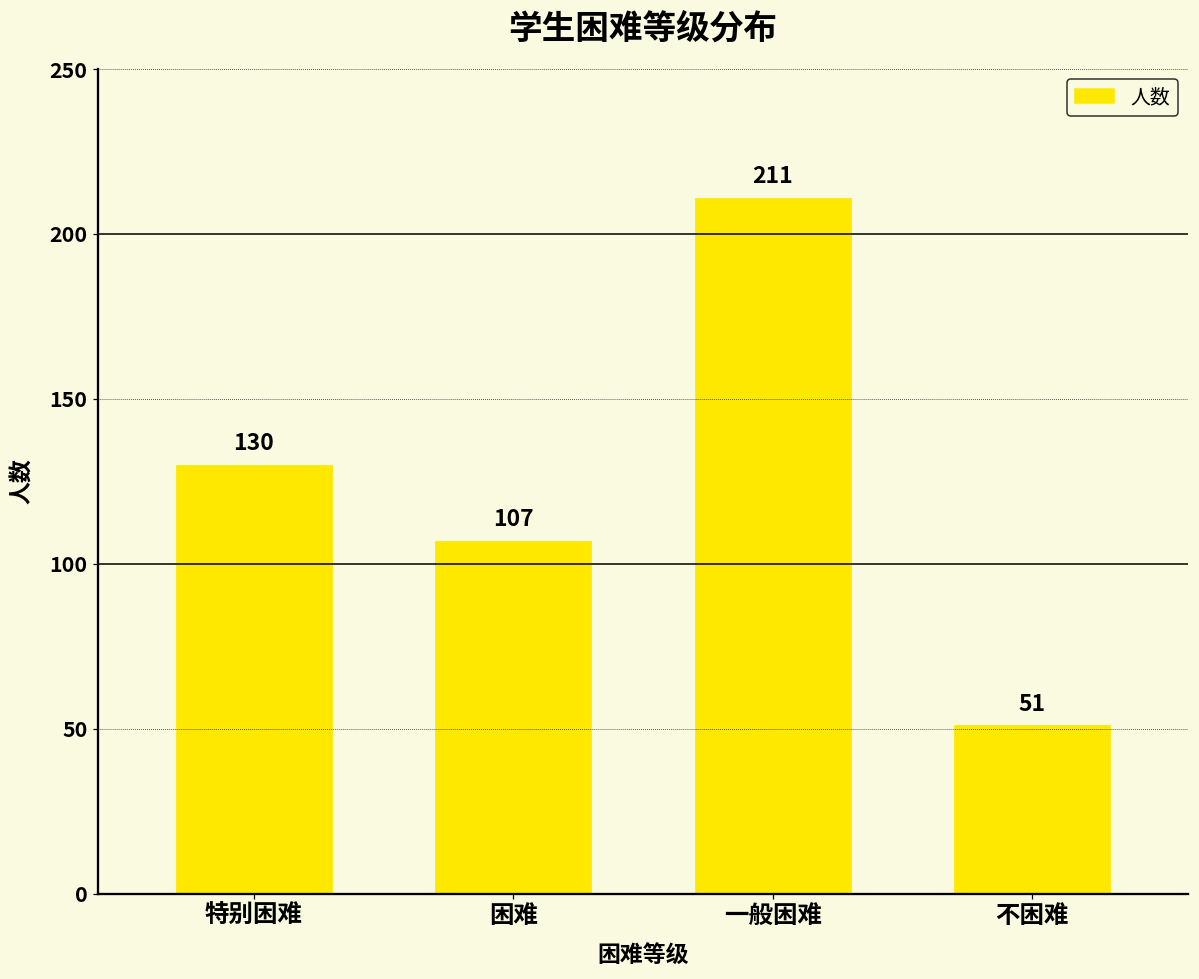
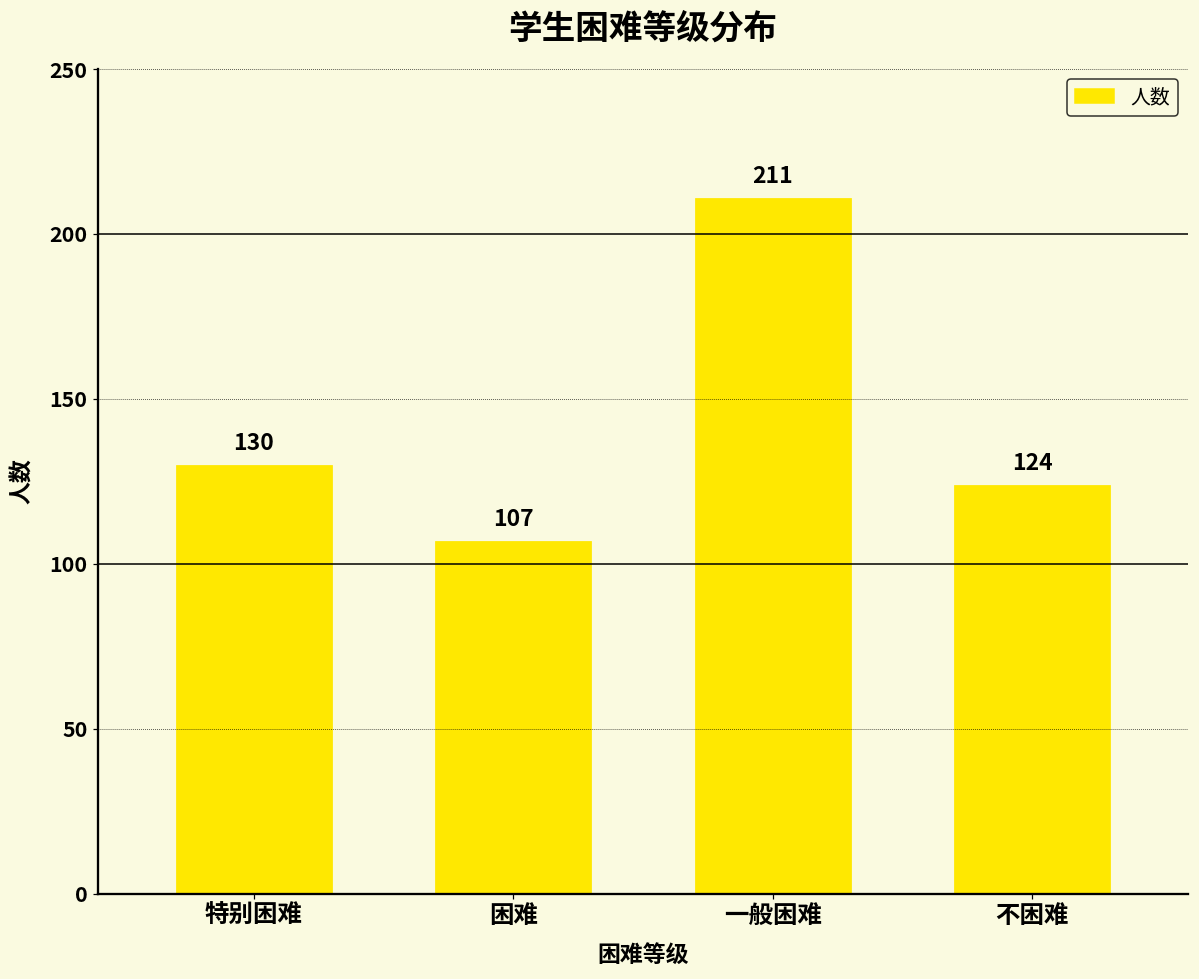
不困难: 51 -> 124
